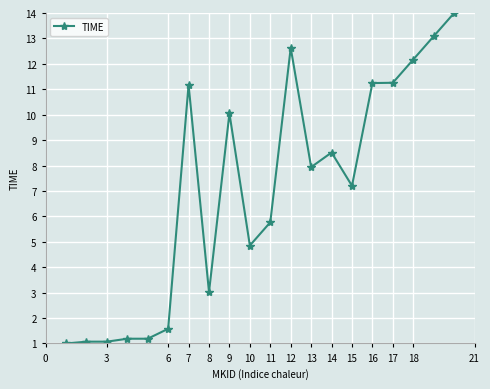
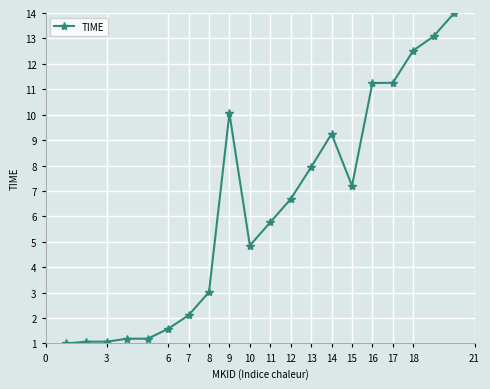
7: 11.2 -> 2.1
12: 12.6 -> 6.7
14: 8.5 -> 9.2
18: 12.2 -> 12.5
